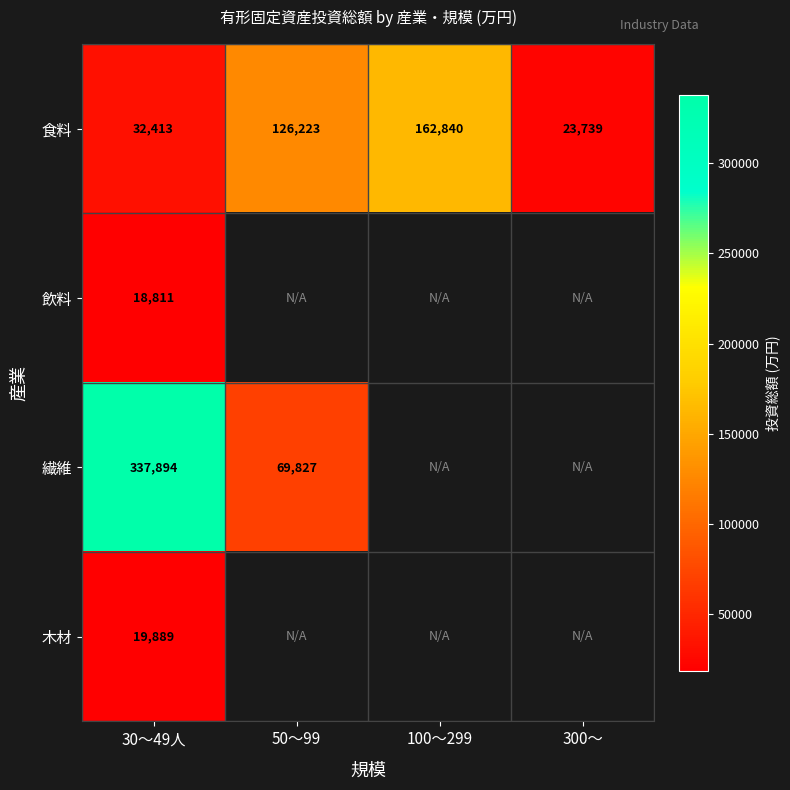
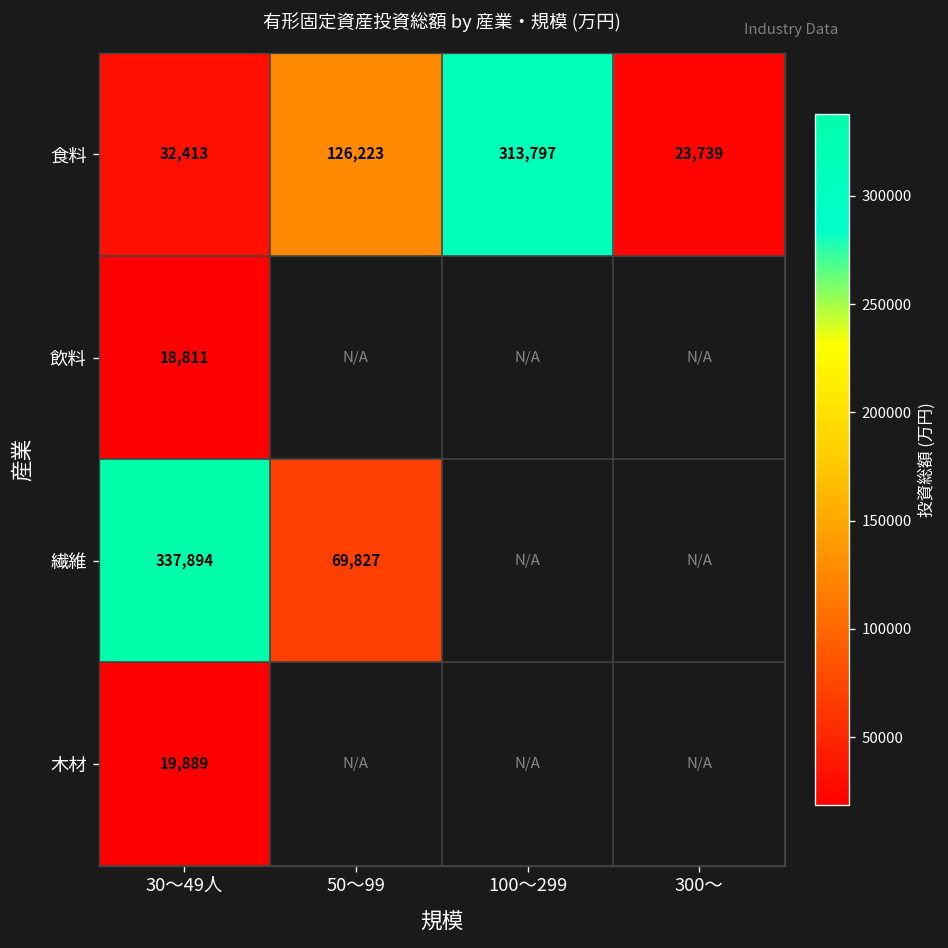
食料, 100～299: 162,840 -> 313,797
